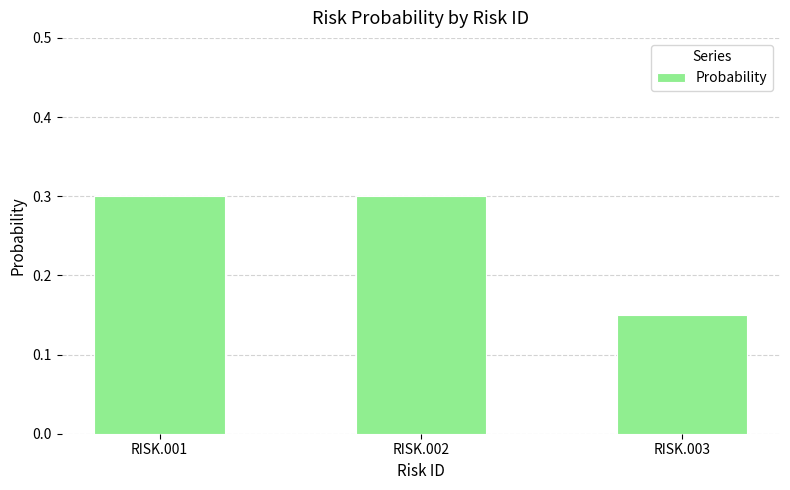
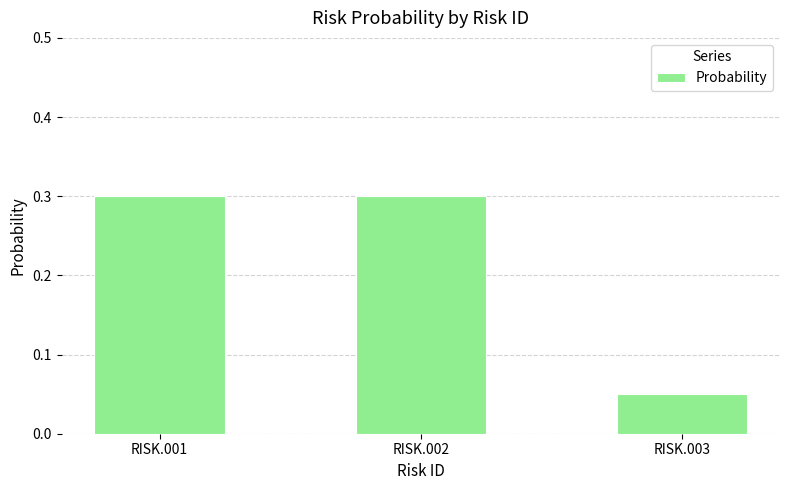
RISK.003: 0.15 -> 0.05
